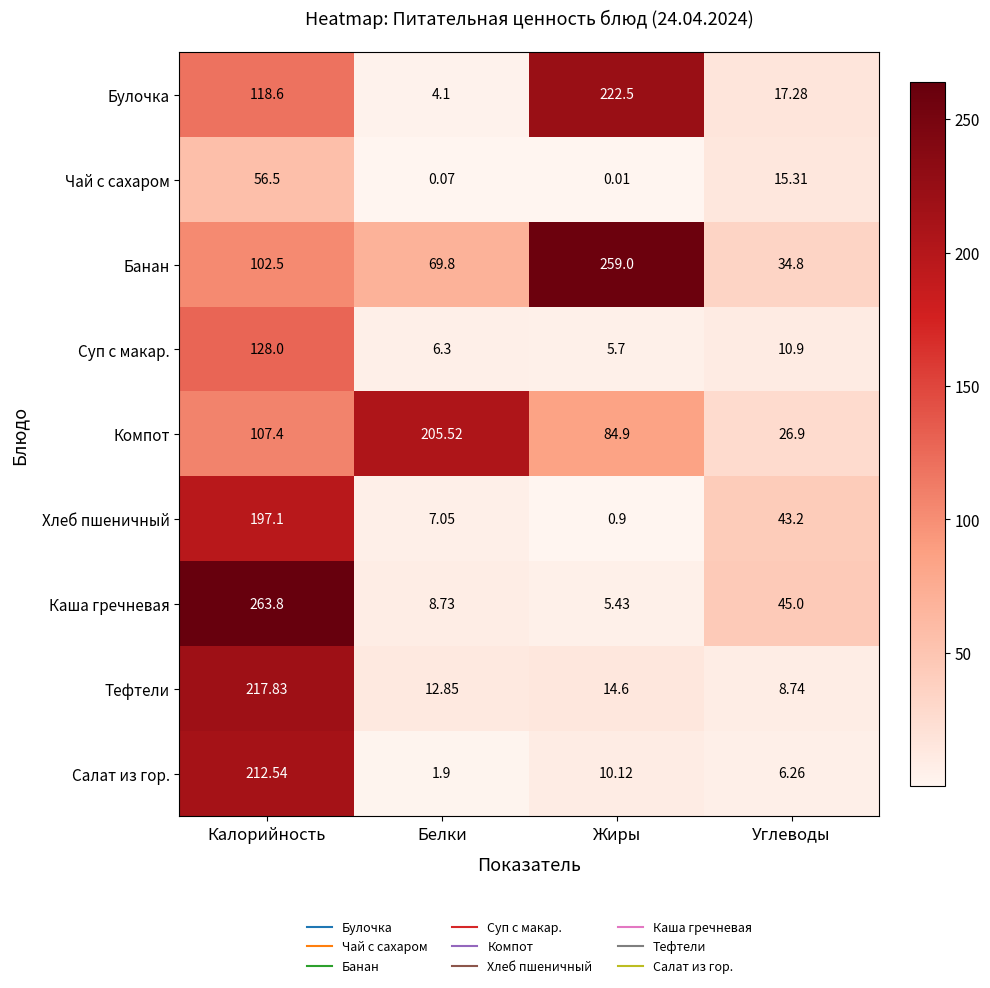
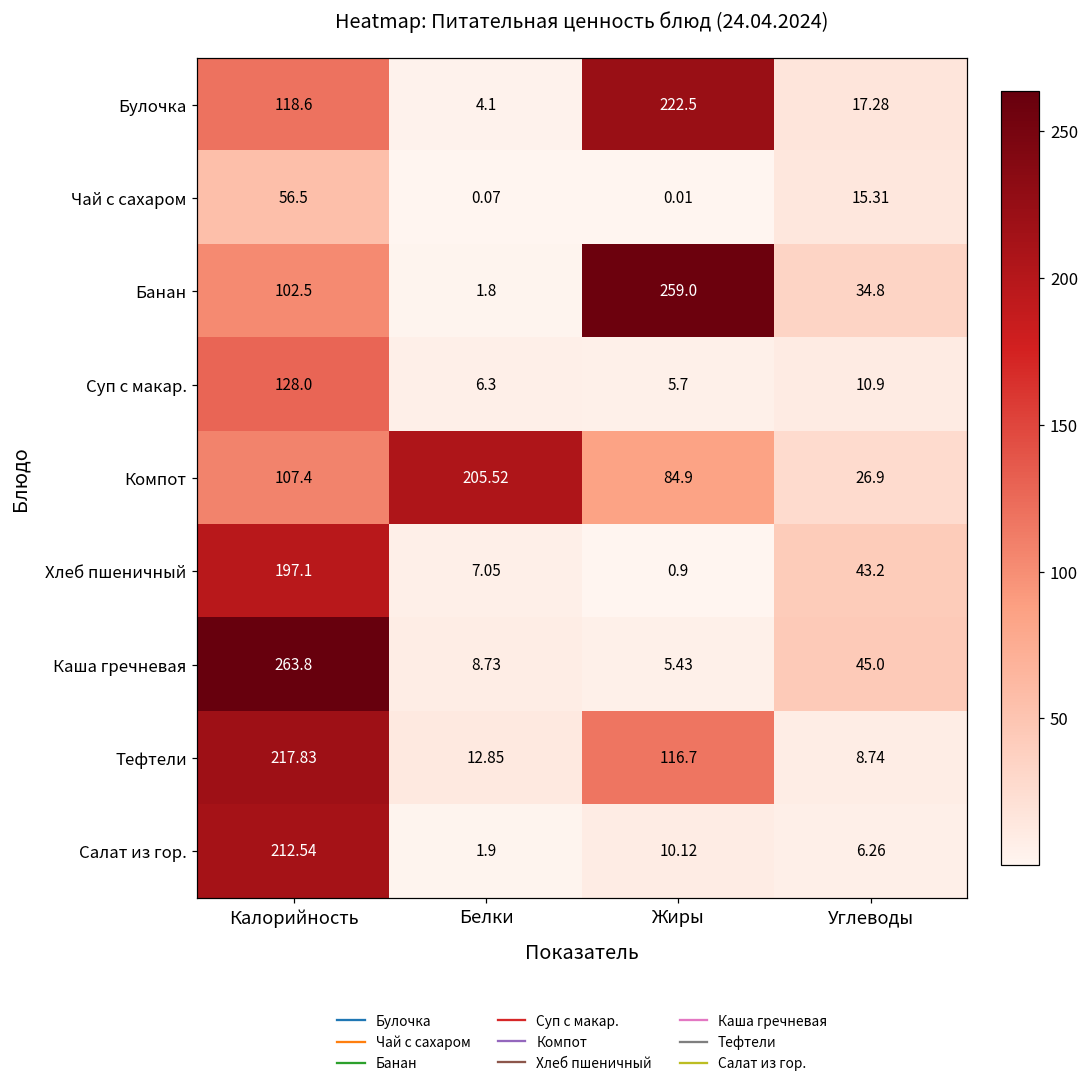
Банан, Белки: 69.8 -> 1.8
Тефтели, Жиры: 14.6 -> 116.7
